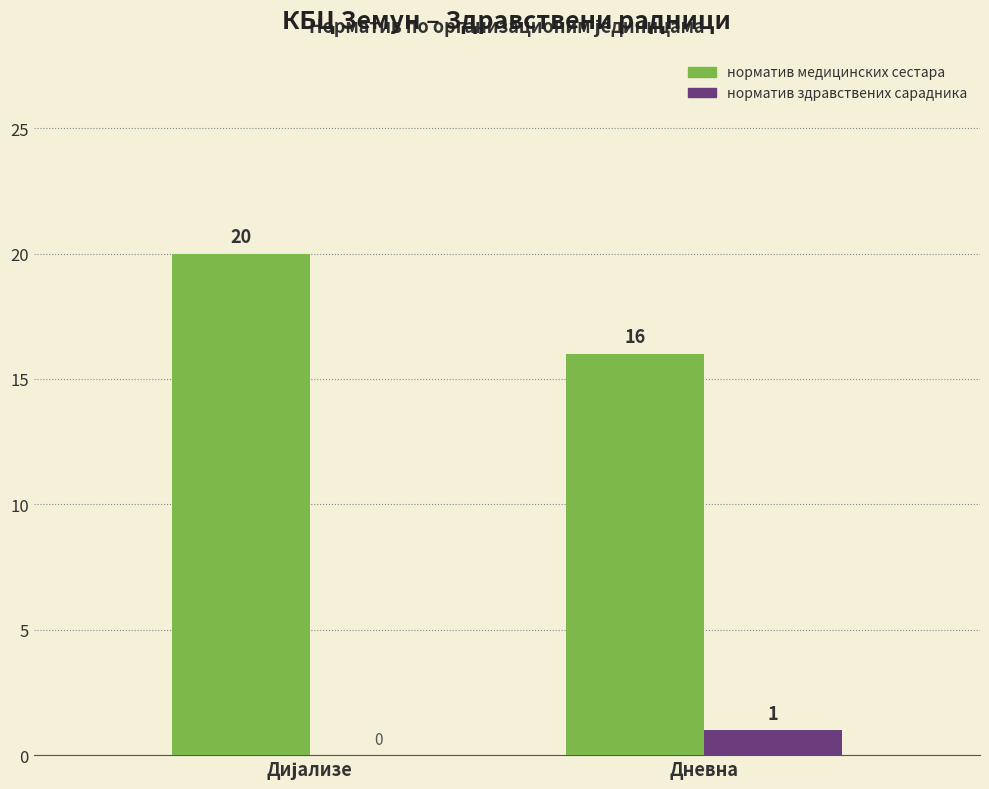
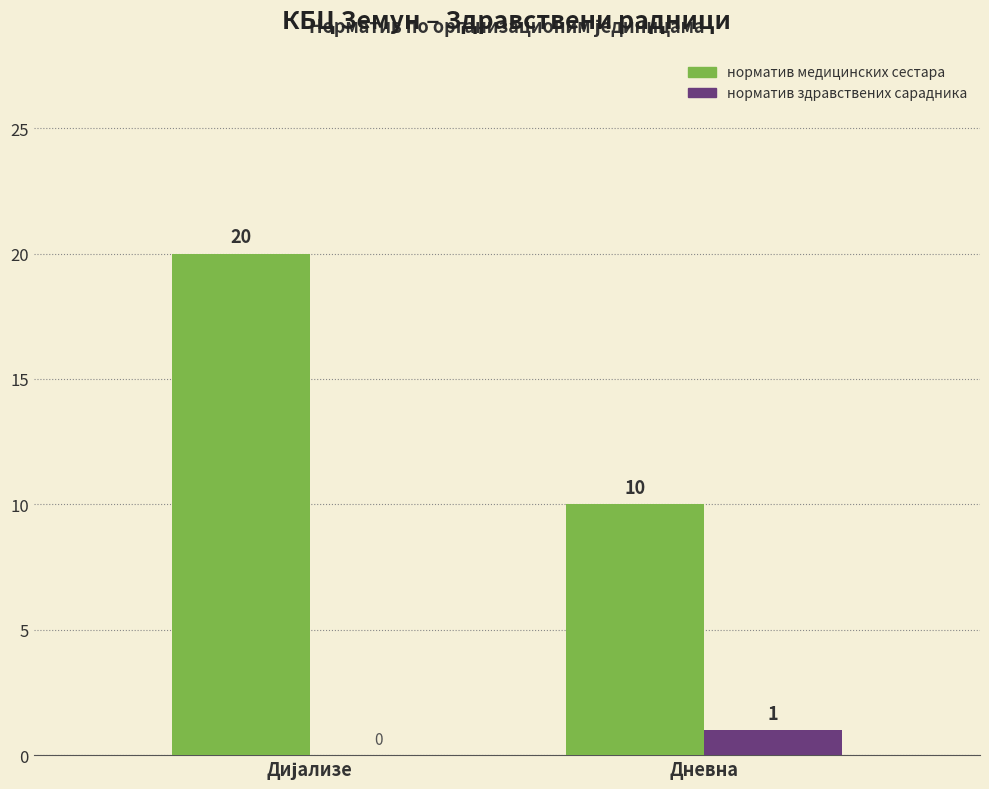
норматив медицинских сестара, Дневна: 16 -> 10
